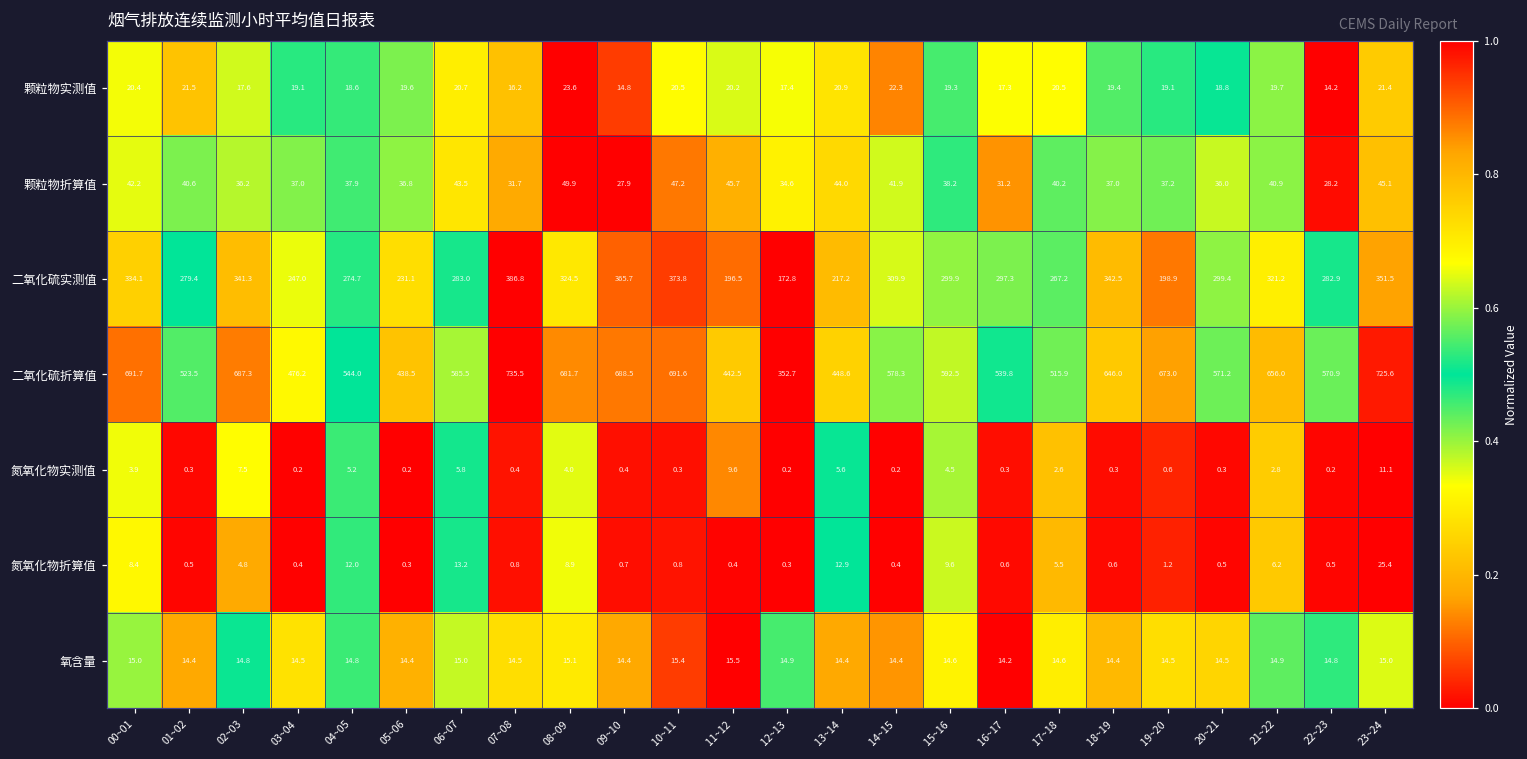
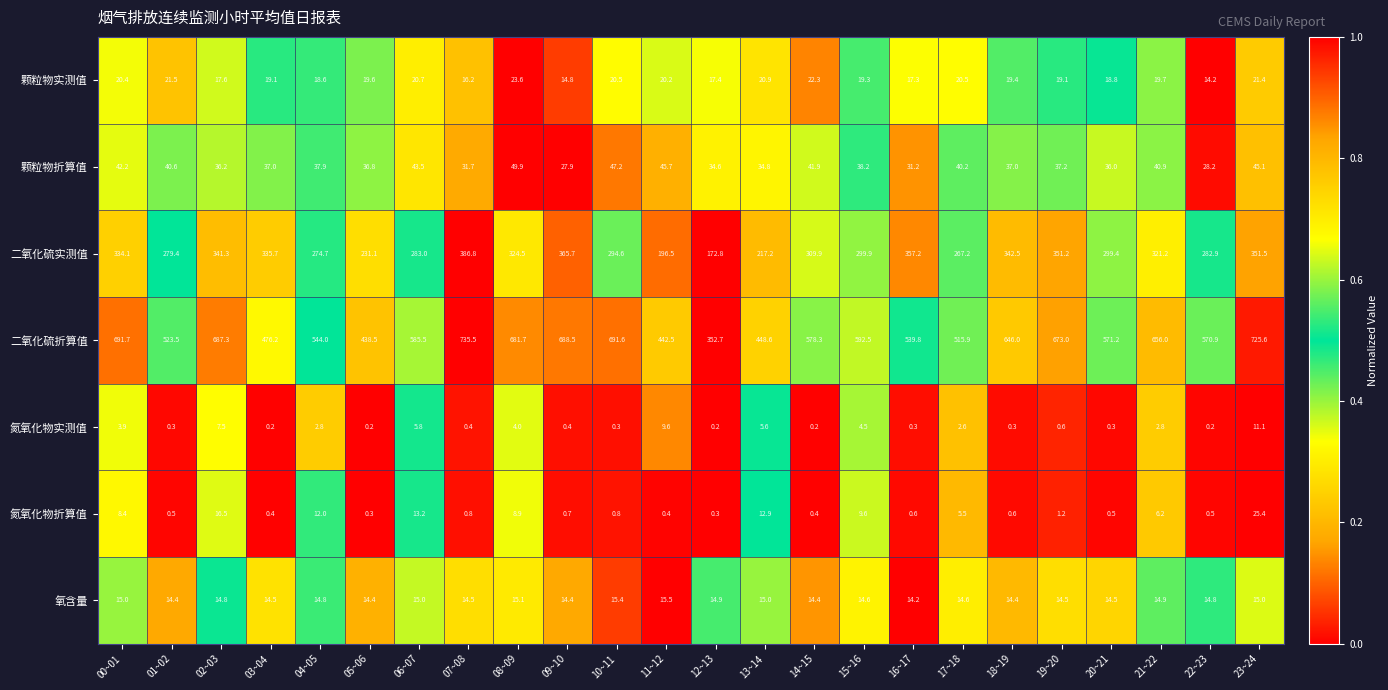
颗粒物折算值, 13~14: 44.0 -> 34.8
二氧化硫实测值, 03~04: 247.0 -> 335.7
二氧化硫实测值, 10~11: 373.8 -> 294.6
二氧化硫实测值, 16~17: 297.3 -> 357.2
二氧化硫实测值, 19~20: 198.9 -> 351.2
氮氧化物实测值, 04~05: 5.2 -> 2.8
氮氧化物折算值, 02~03: 4.8 -> 16.5
氧含量, 13~14: 14.4 -> 15.0
